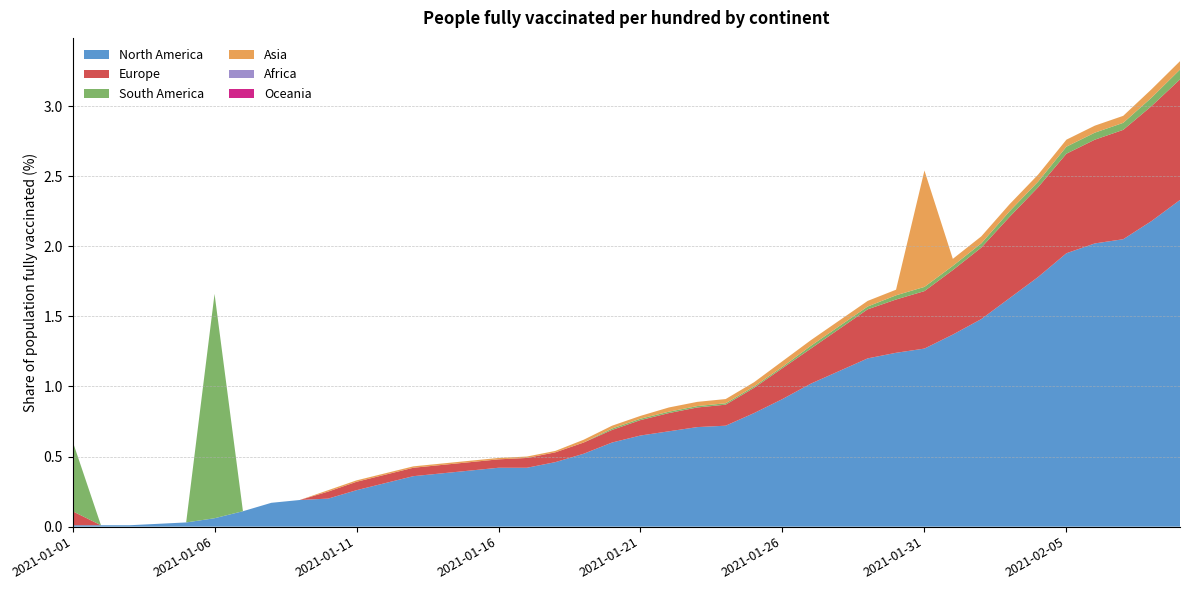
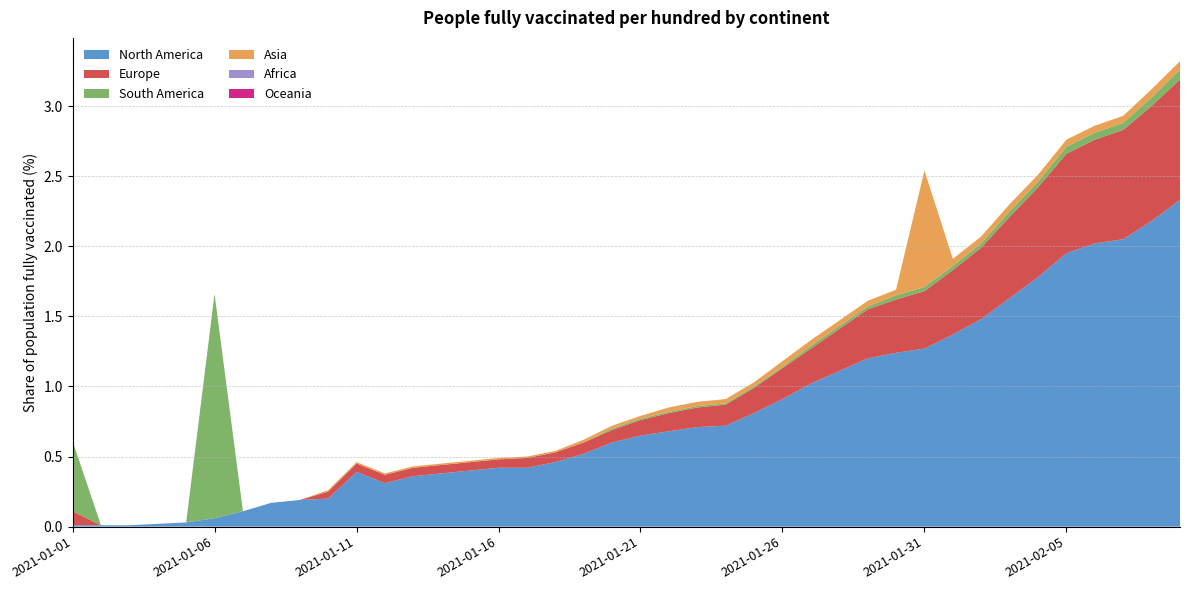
North America, 2021-01-11: 0.26 -> 0.39
